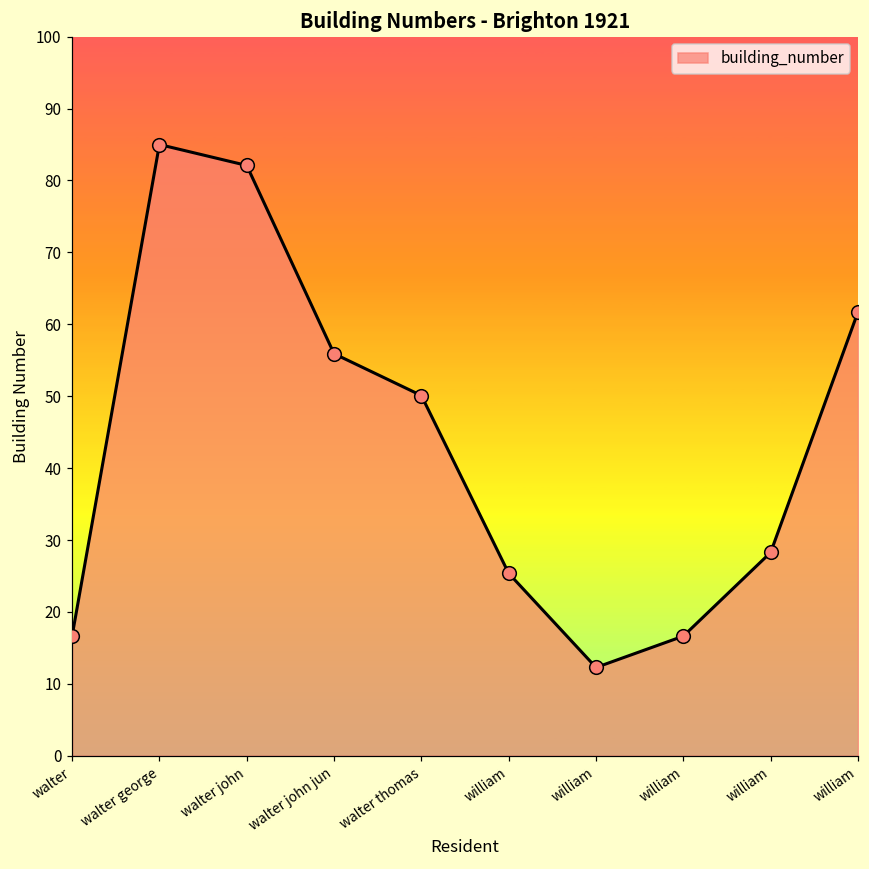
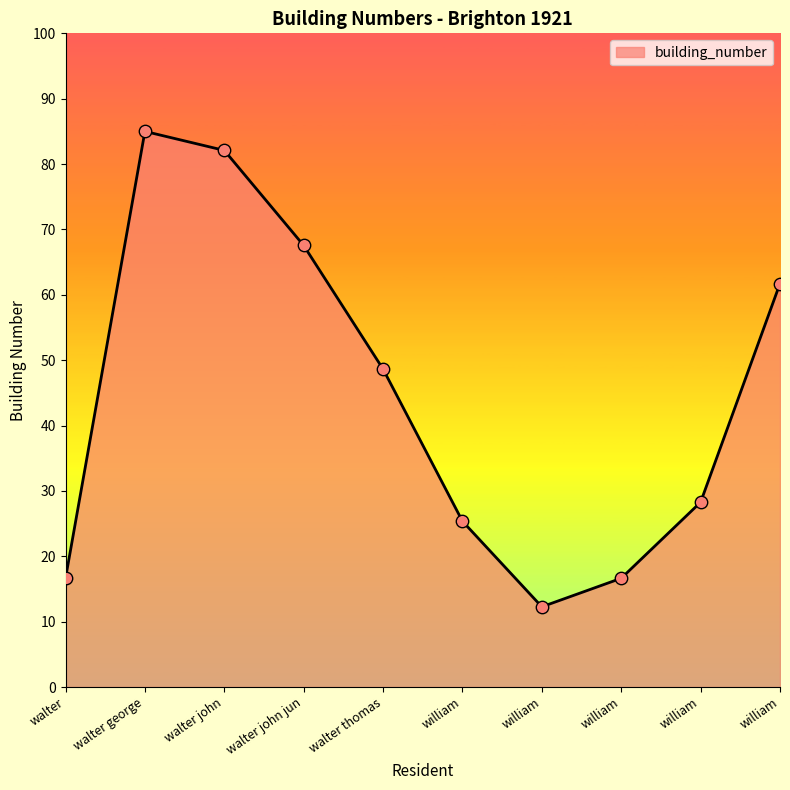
walter john jun: 56 -> 68
walter thomas: 50 -> 49
